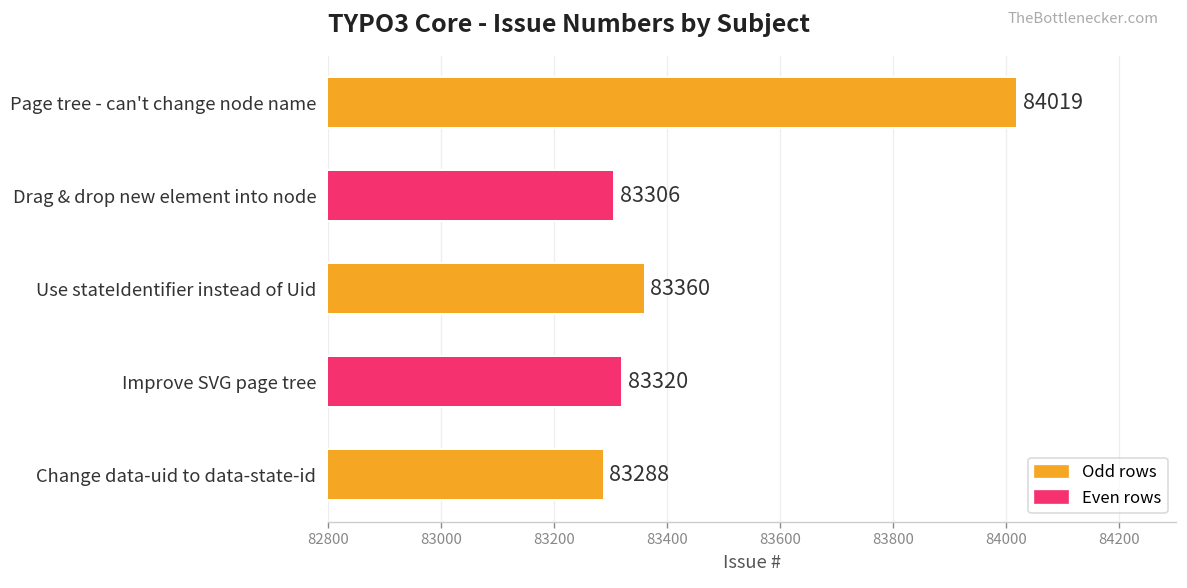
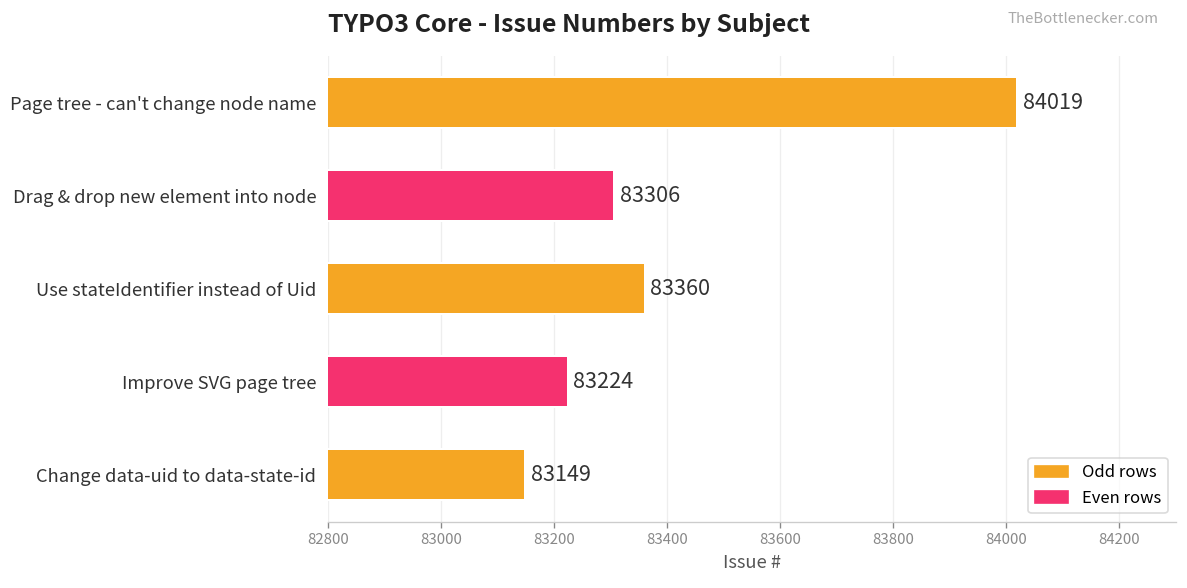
Improve SVG page tree: 83320 -> 83224
Change data-uid to data-state-id: 83288 -> 83149
